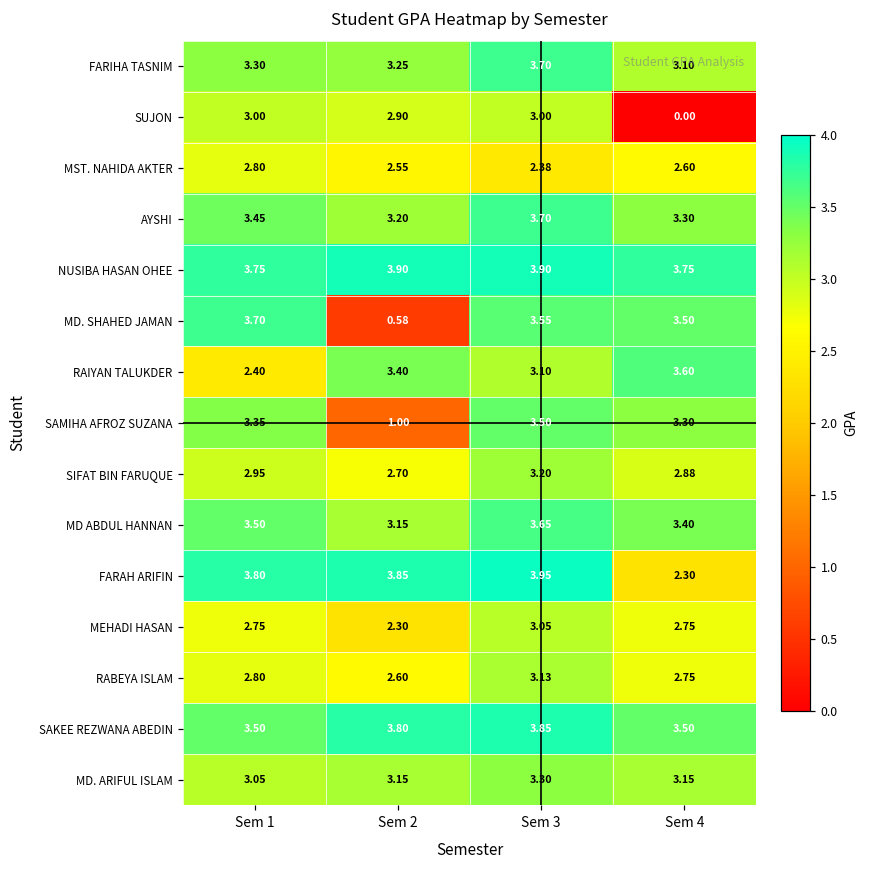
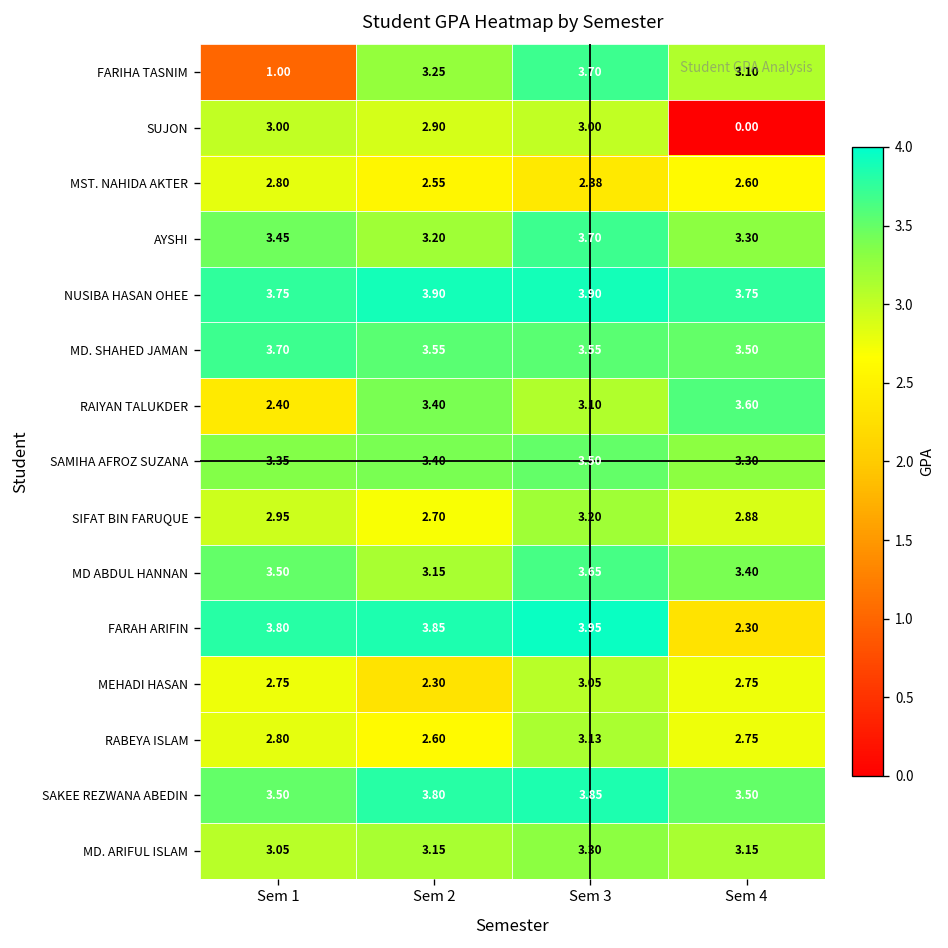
FARIHA TASNIM, Sem 1: 3.30 -> 1.00
MD. SHAHED JAMAN, Sem 2: 0.58 -> 3.55
SAMIHA AFROZ SUZANA, Sem 2: 1.00 -> 3.40
